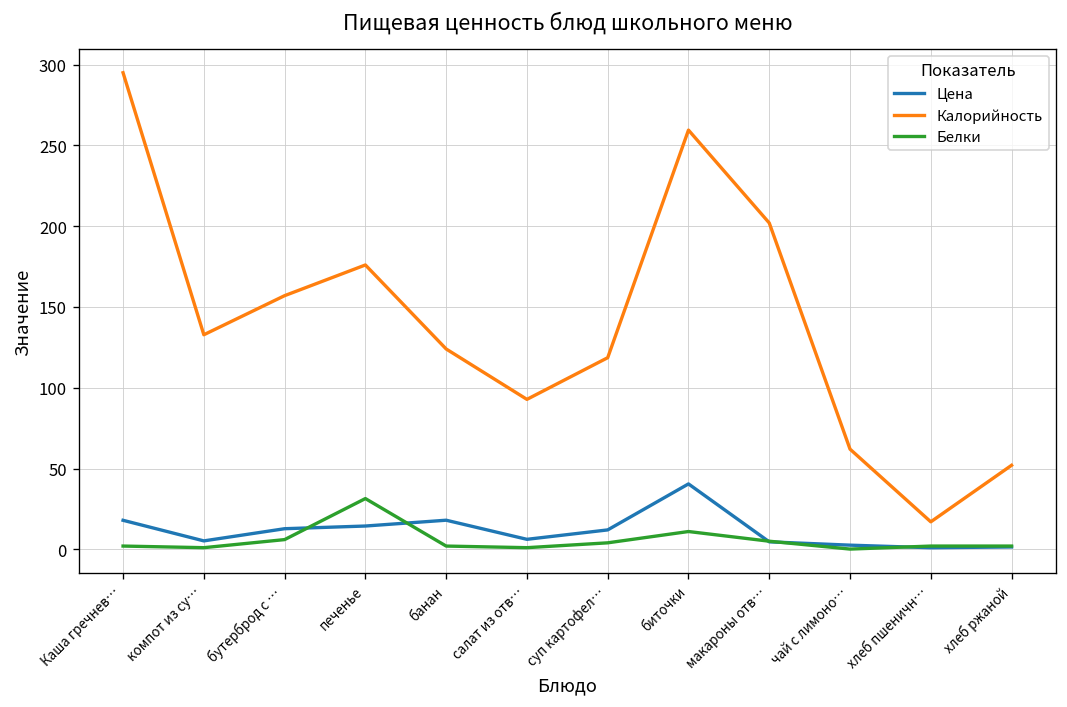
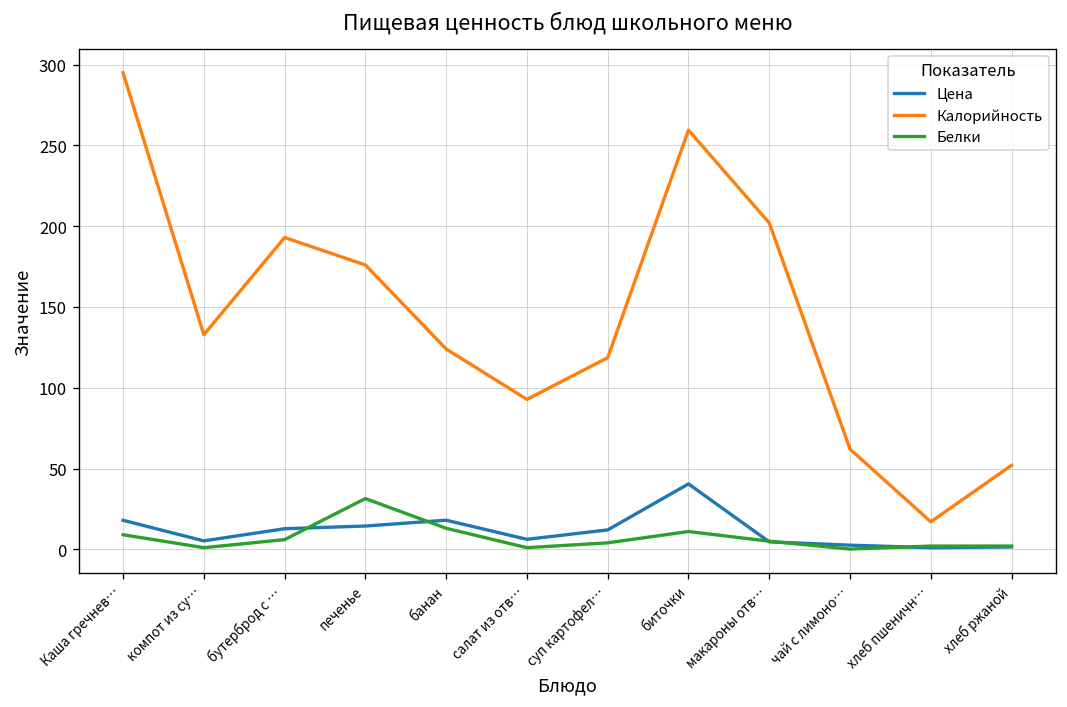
Белки, Каша гречнев…: 2 -> 9
Калорийность, бутерброд с …: 157 -> 193
Белки, банан: 2 -> 13
